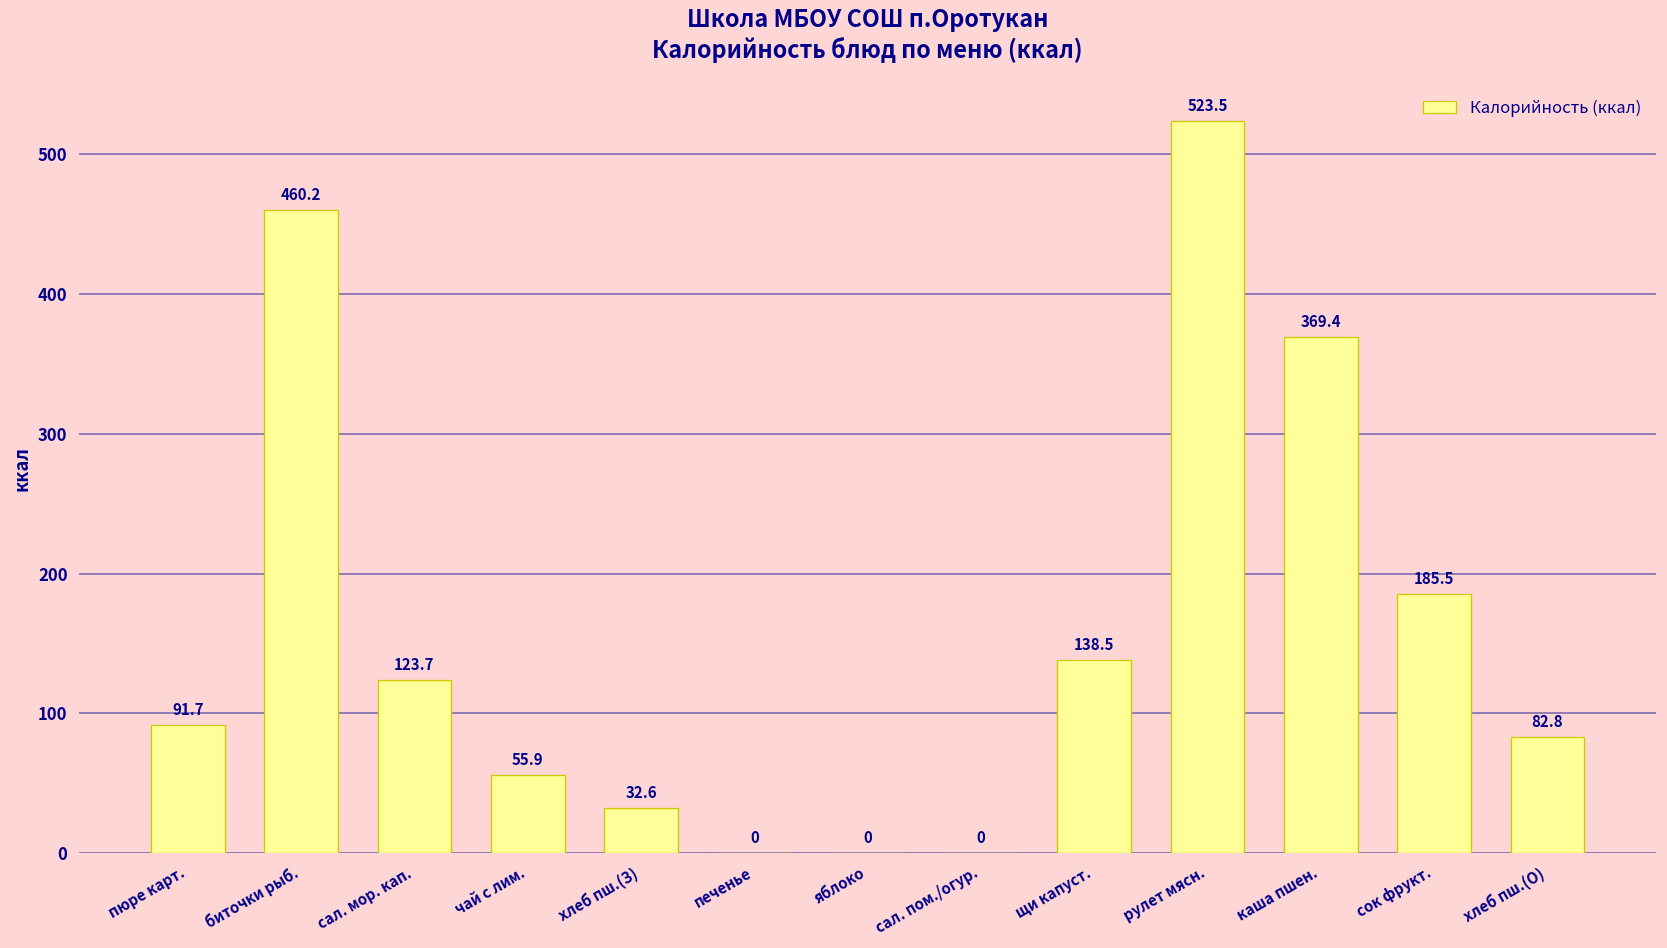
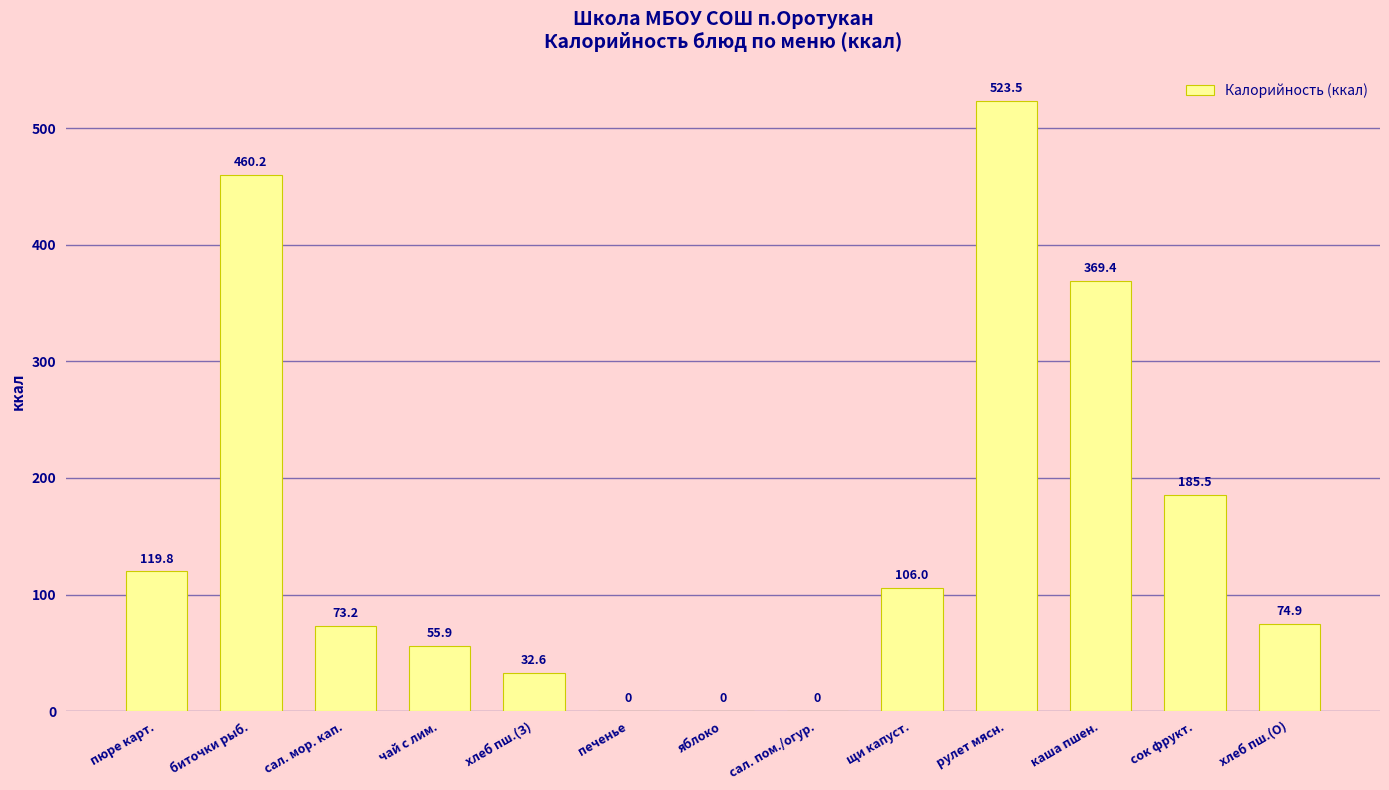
пюре карт.: 91.7 -> 119.8
сал. мор. кап.: 123.7 -> 73.2
щи капуст.: 138.5 -> 106.0
хлеб пш.(О): 82.8 -> 74.9
